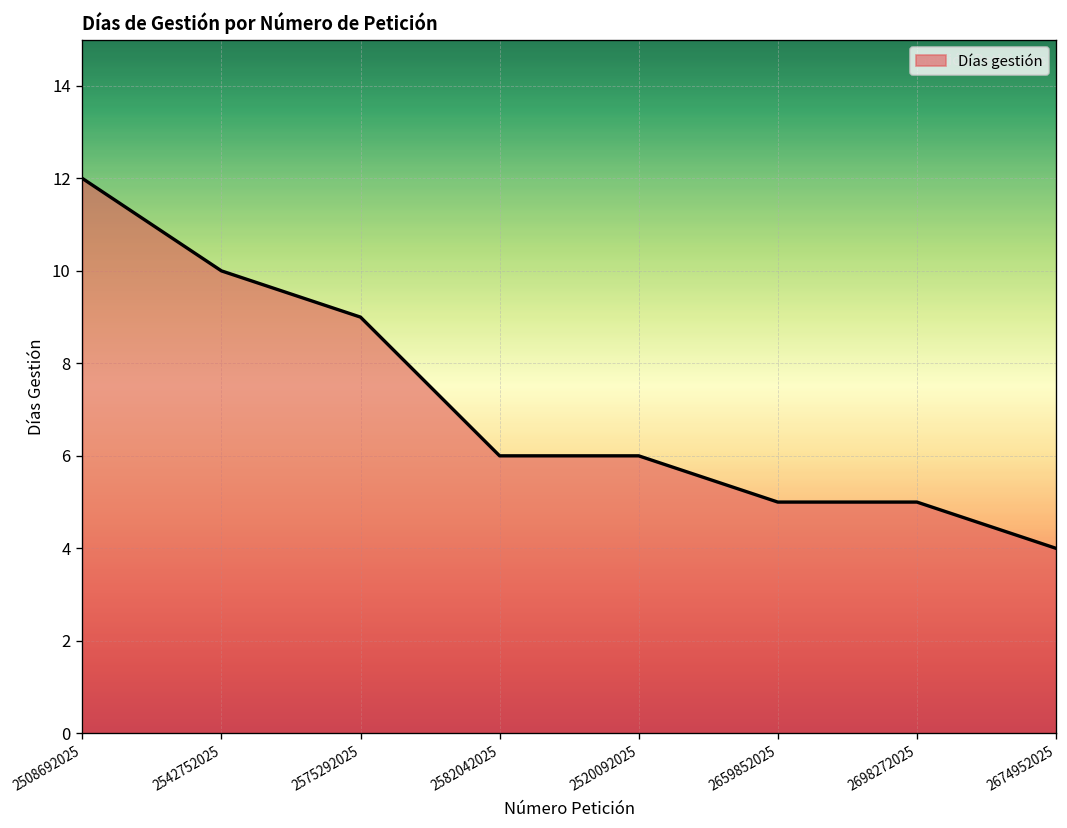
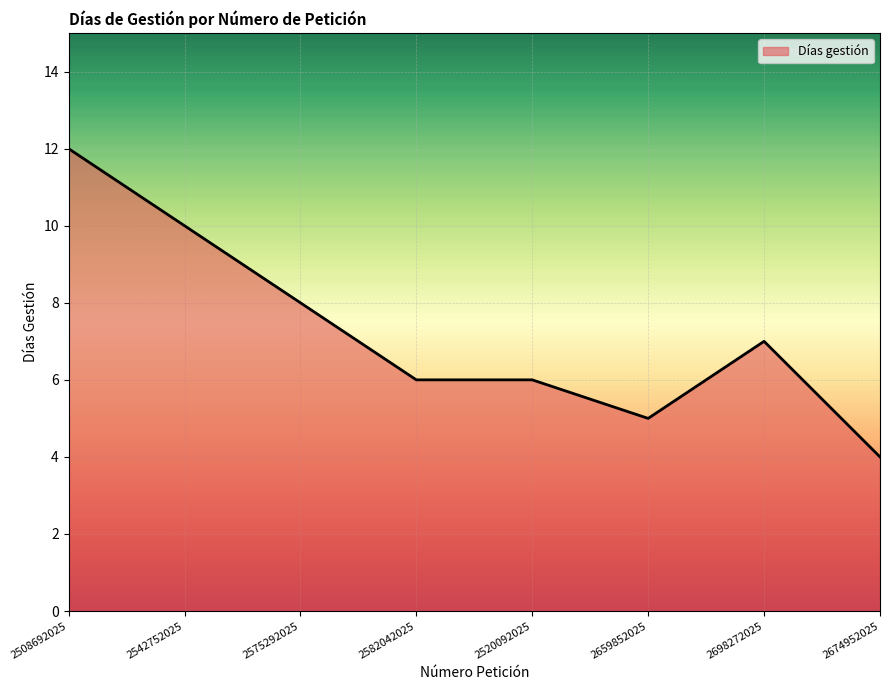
2575292025: 9 -> 8
2698272025: 5 -> 7
